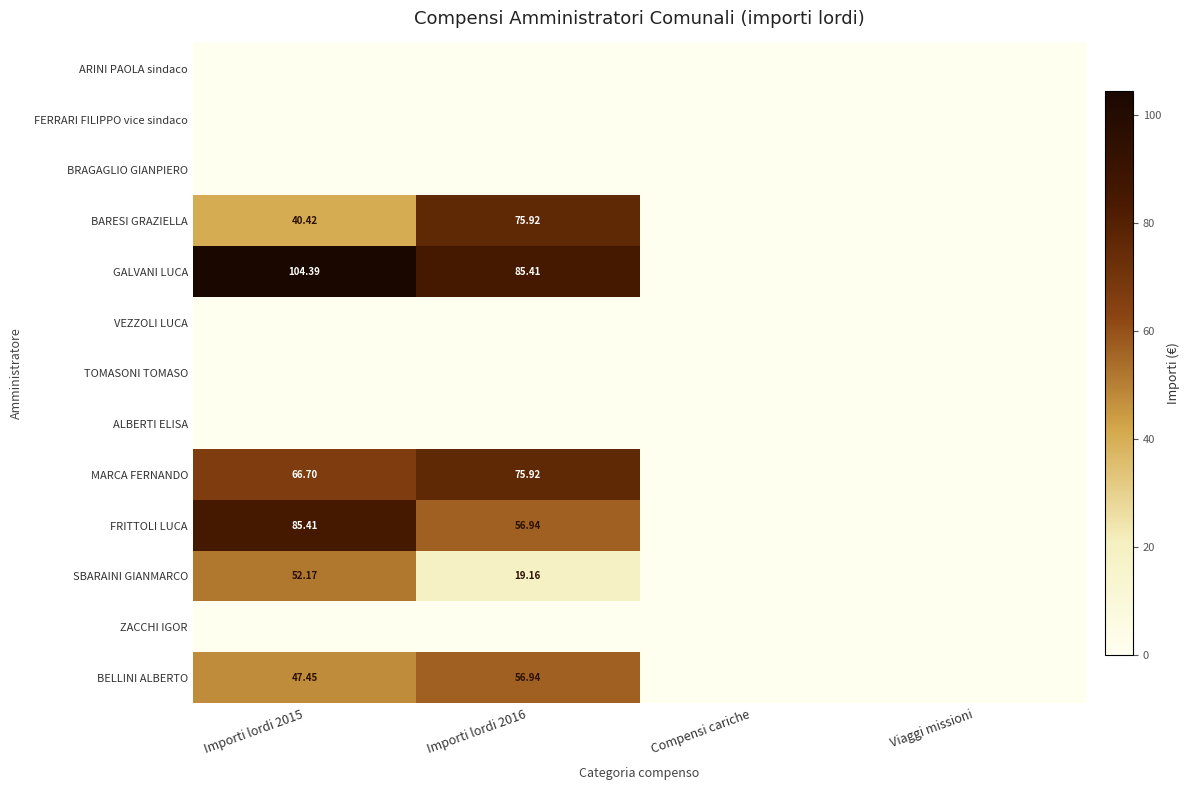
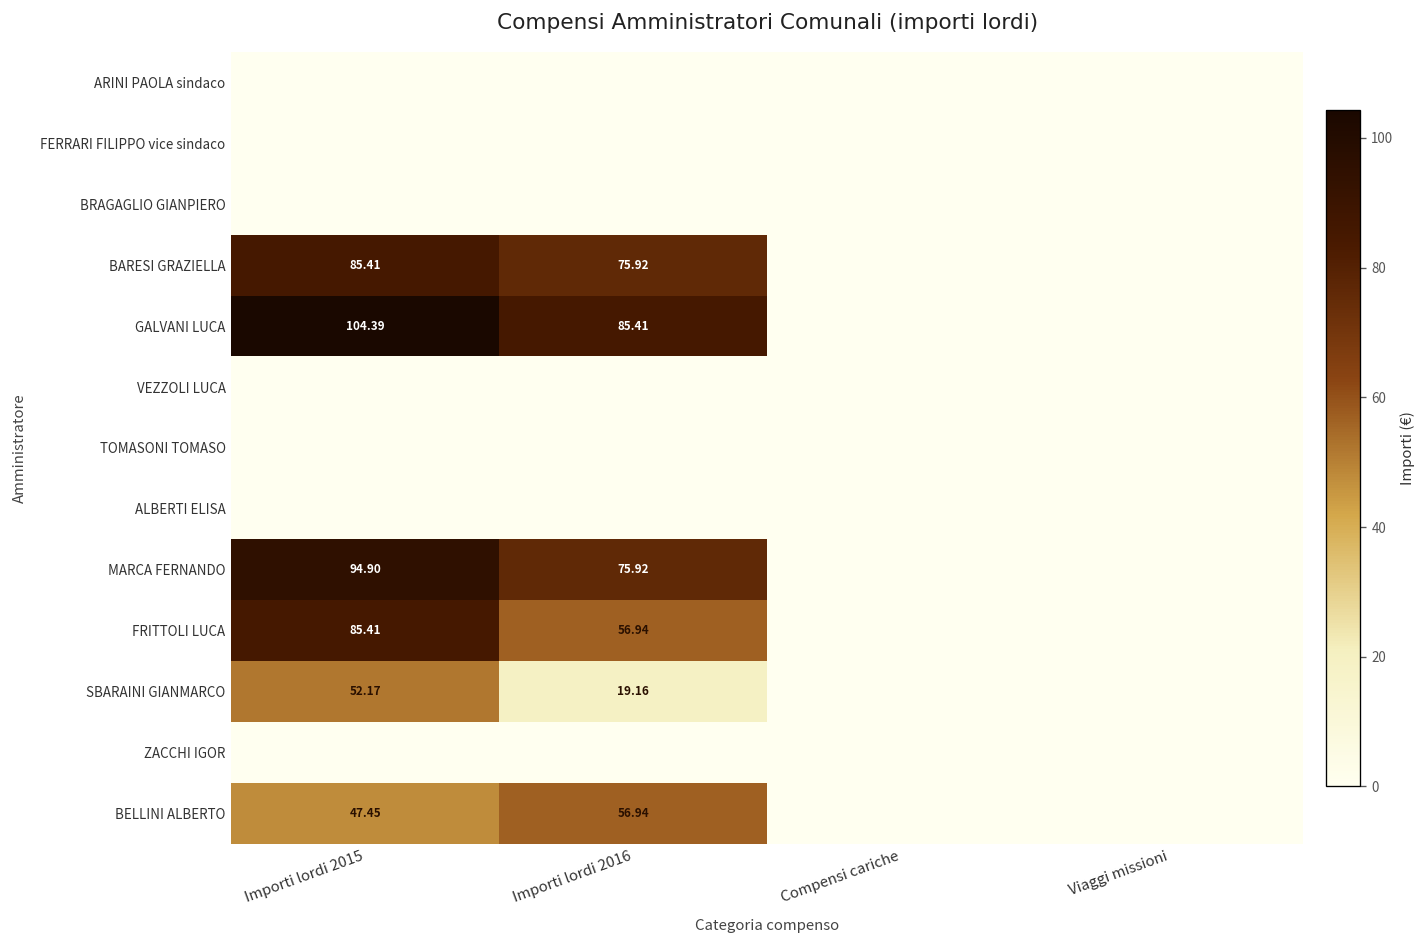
BARESI GRAZIELLA, Importi lordi 2015: 40.42 -> 85.41
MARCA FERNANDO, Importi lordi 2015: 66.70 -> 94.90
